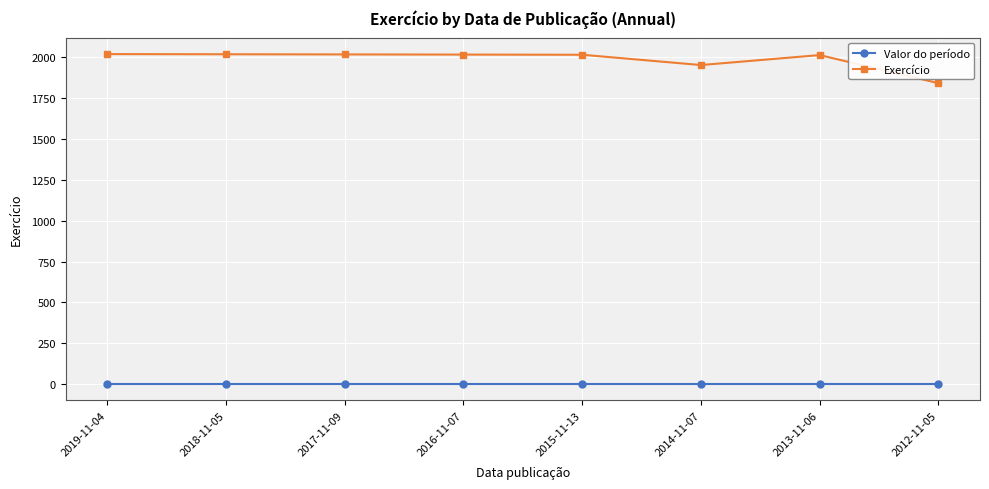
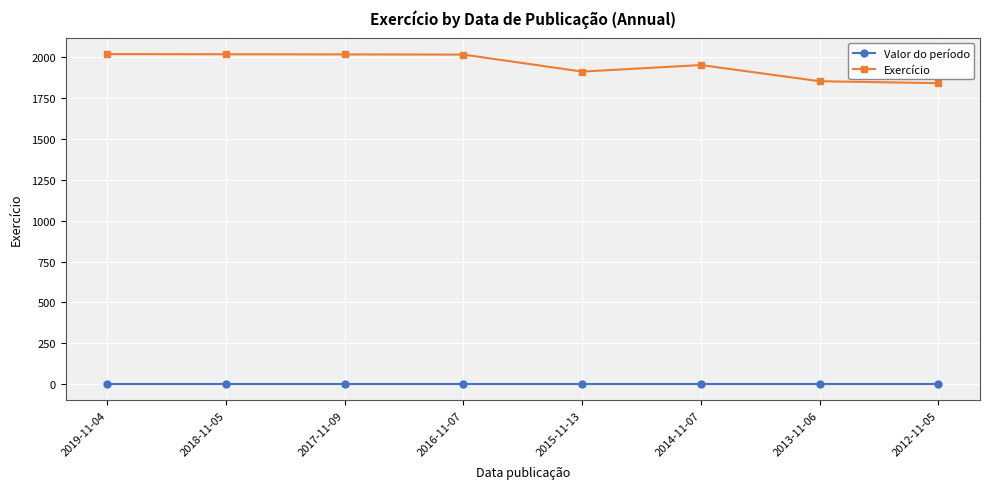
Exercício, 2015-11-13: 2020 -> 1910
Exercício, 2013-11-06: 2010 -> 1850
